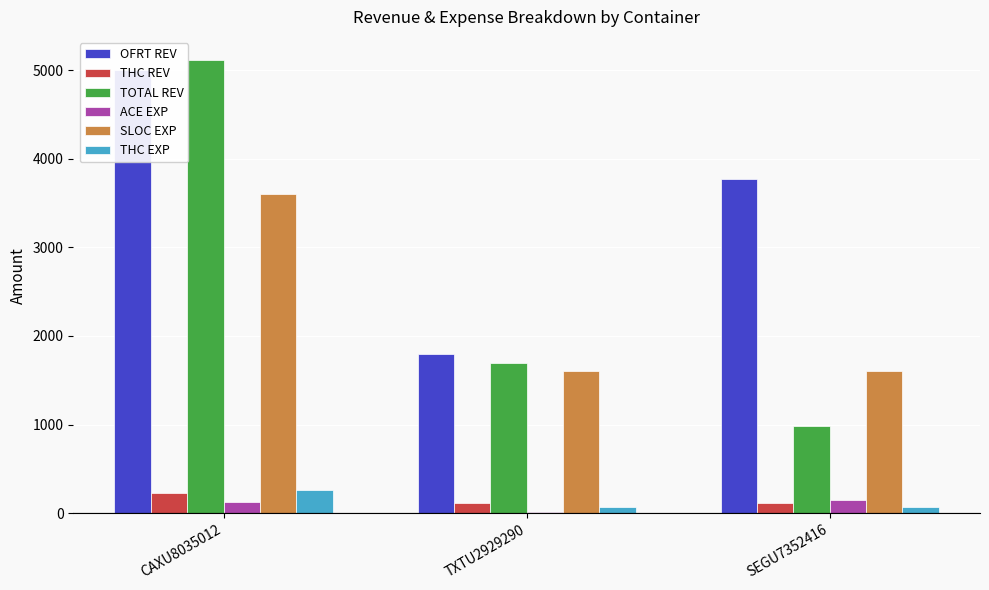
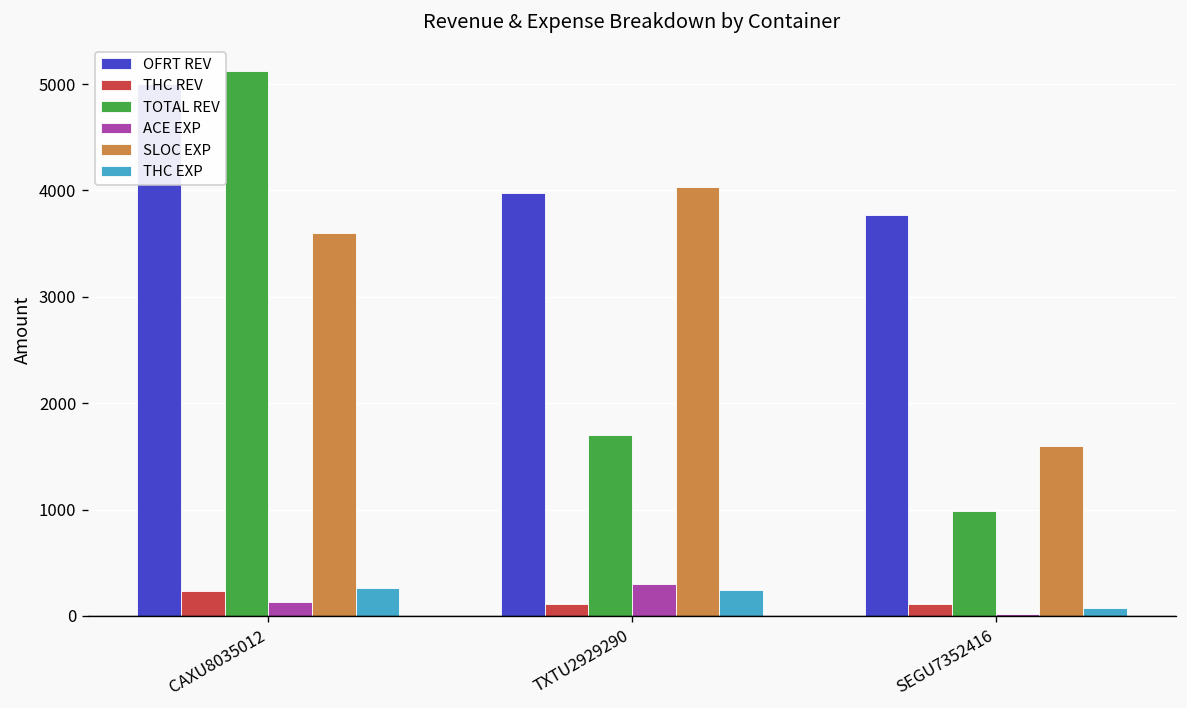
OFRT REV, TXTU2929290: 1800 -> 4000
ACE EXP, TXTU2929290: 0 -> 300
SLOC EXP, TXTU2929290: 1600 -> 4000
THC EXP, TXTU2929290: 100 -> 200
ACE EXP, SEGU7352416: 100 -> 0
